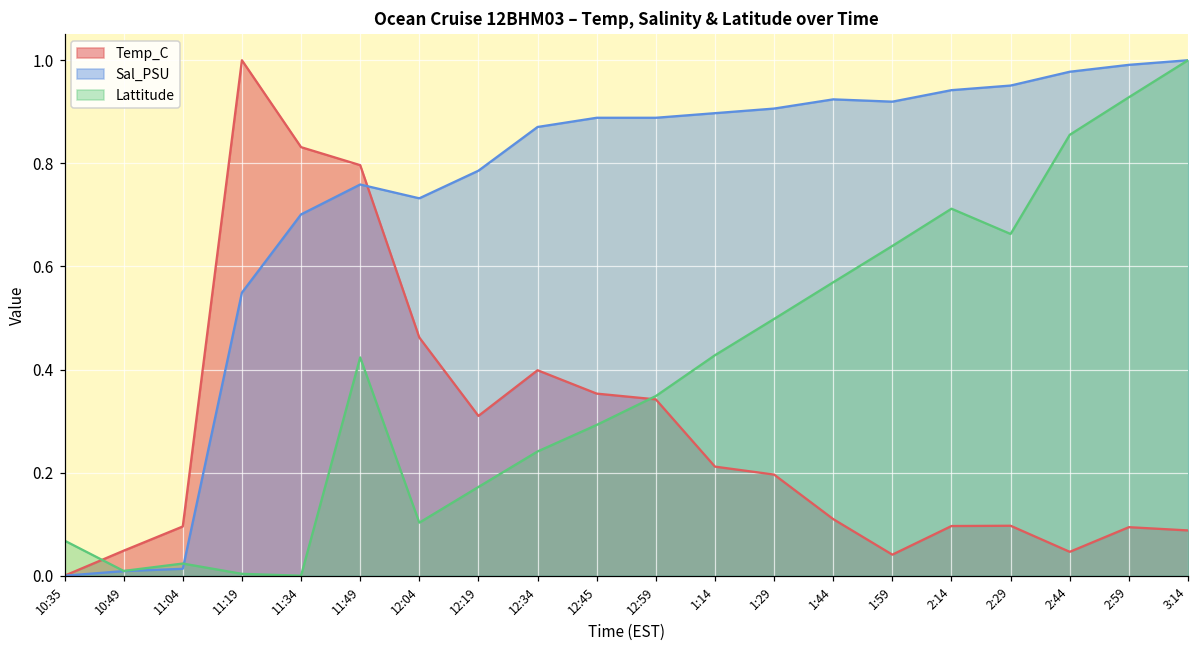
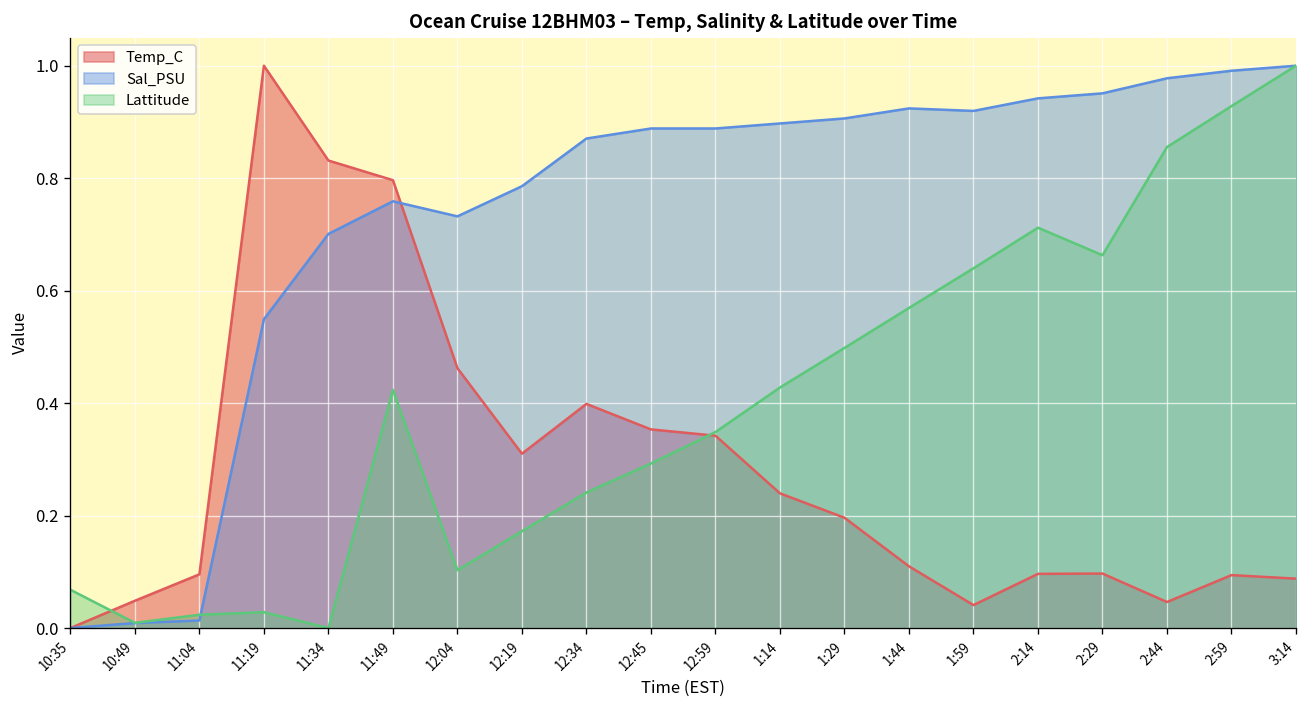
Lattitude, 11:19: 0.00 -> 0.03
Temp_C, 1:14: 0.21 -> 0.24
